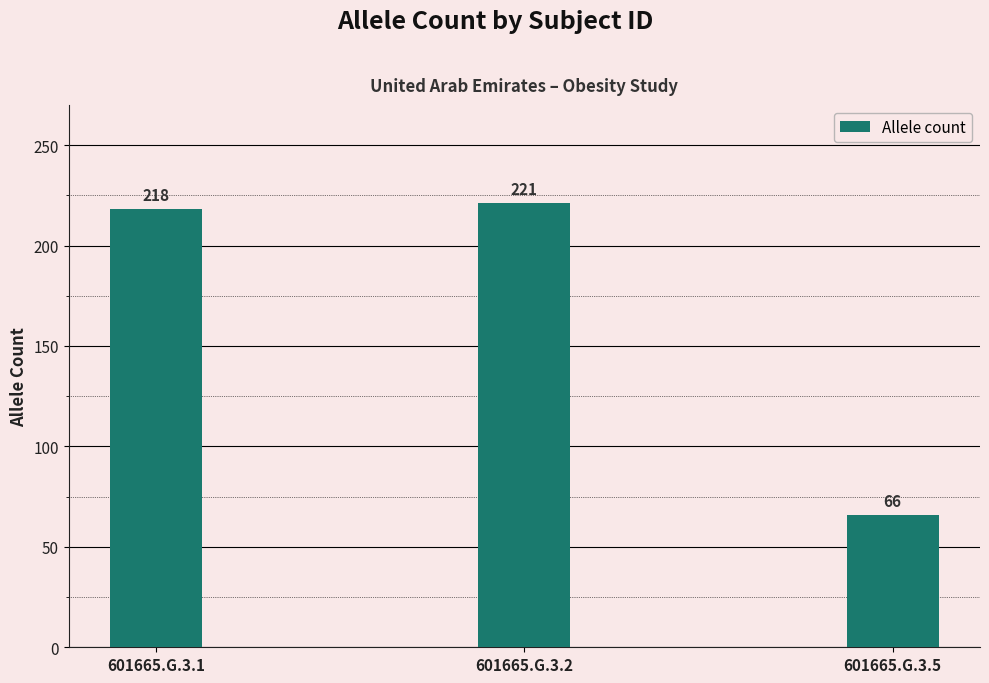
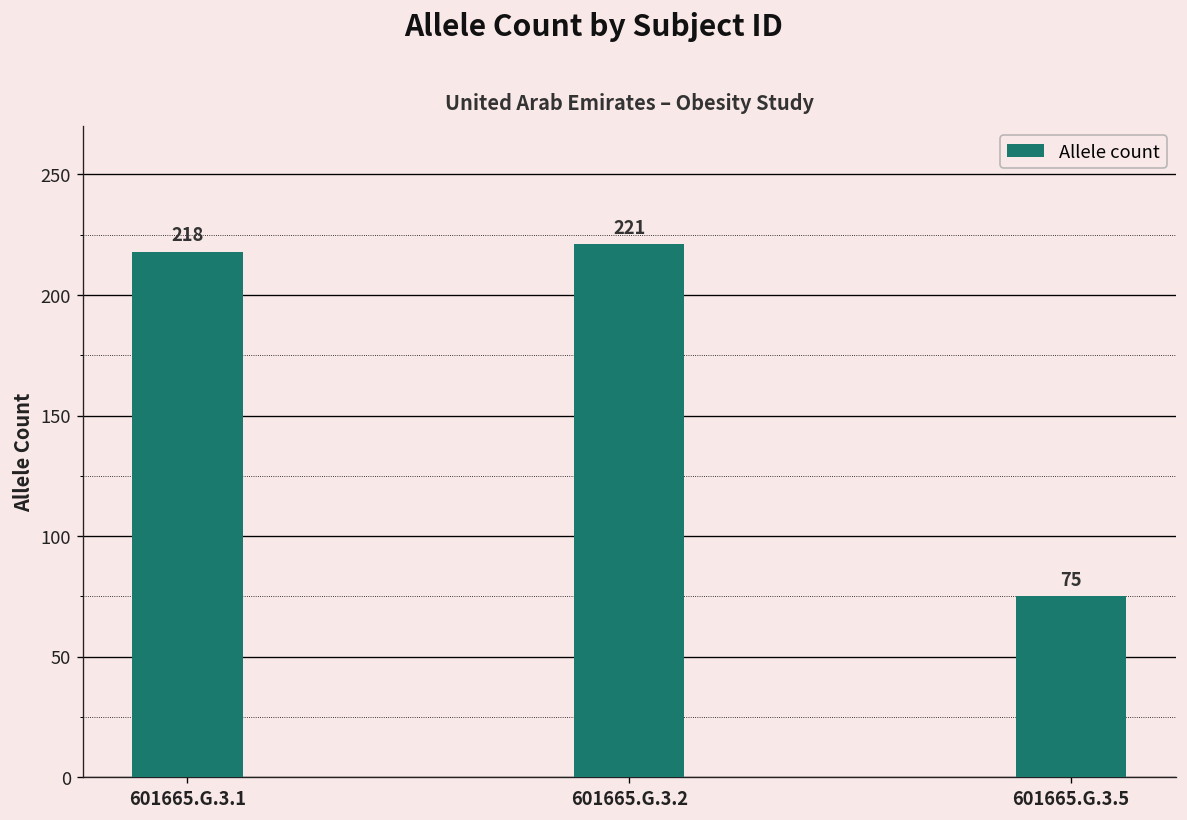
601665.G.3.5: 66 -> 75
